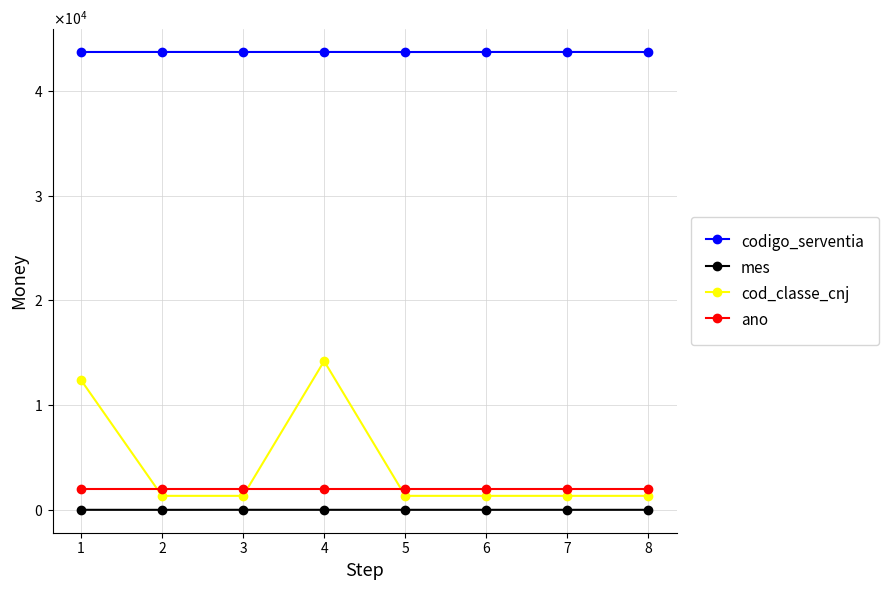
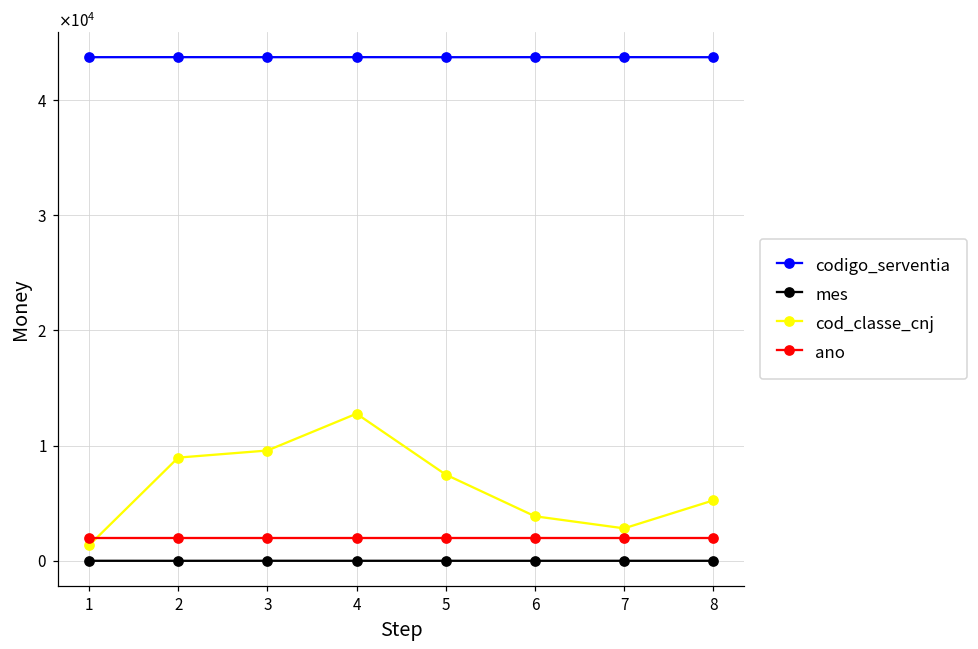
cod_classe_cnj, 1: 12400 -> 1300
cod_classe_cnj, 2: 1300 -> 9000
cod_classe_cnj, 3: 1300 -> 9600
cod_classe_cnj, 4: 14200 -> 12800
cod_classe_cnj, 5: 1300 -> 7500
cod_classe_cnj, 6: 1300 -> 3900
cod_classe_cnj, 7: 1300 -> 2800
cod_classe_cnj, 8: 1300 -> 5300
